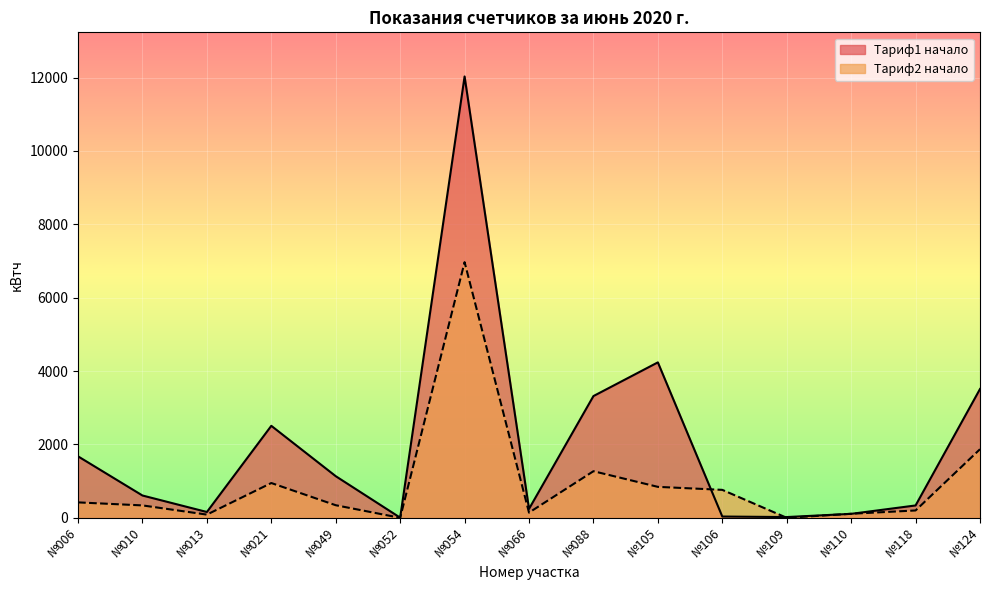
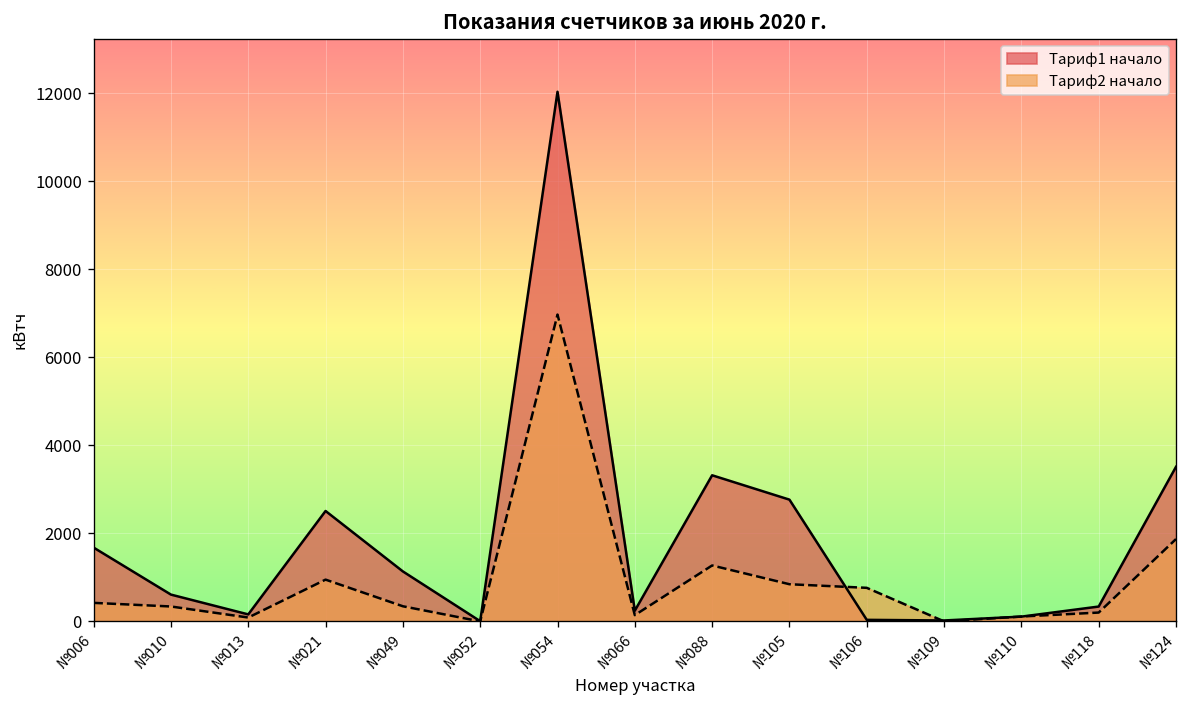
Тариф1 начало, №105: 4200 -> 2800
